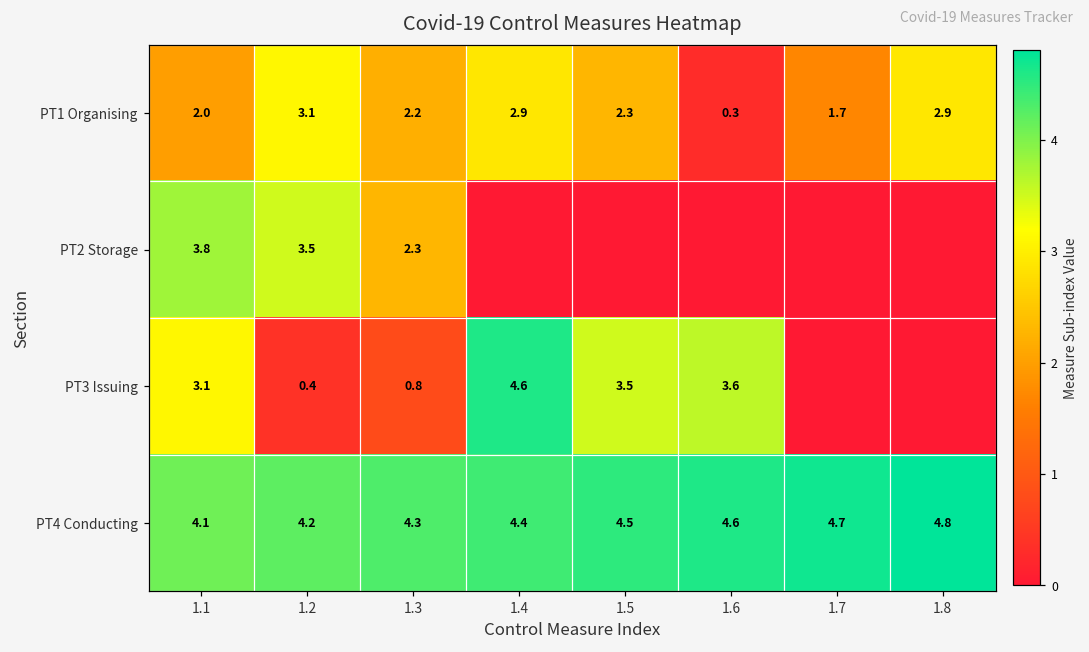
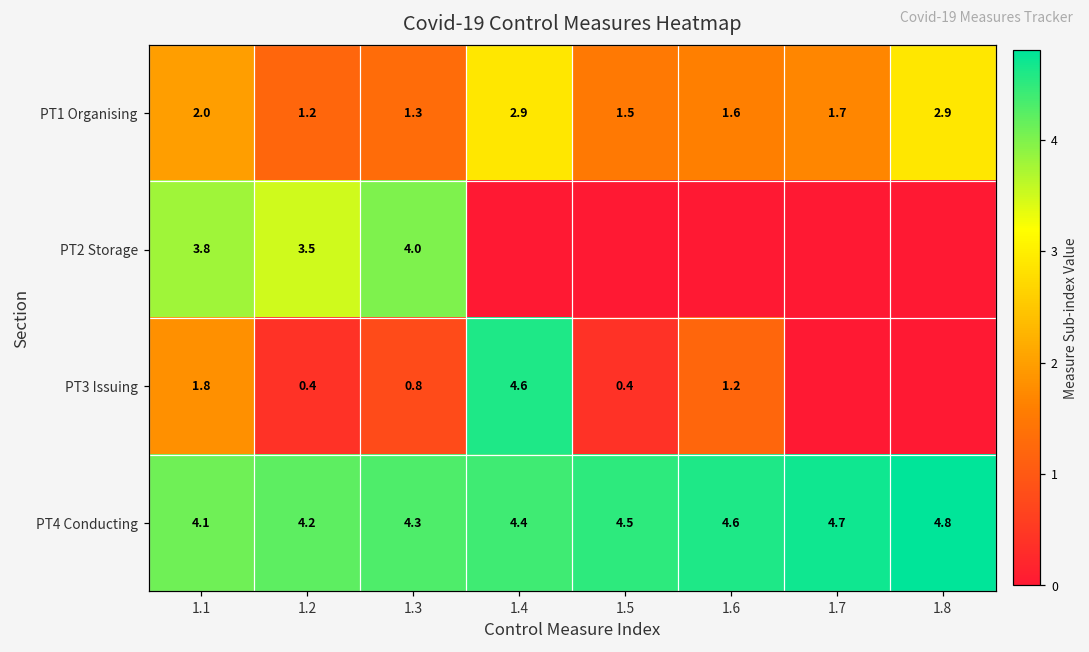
PT1 Organising, 1.2: 3.1 -> 1.2
PT1 Organising, 1.3: 2.2 -> 1.3
PT1 Organising, 1.5: 2.3 -> 1.5
PT1 Organising, 1.6: 0.3 -> 1.6
PT2 Storage, 1.3: 2.3 -> 4.0
PT3 Issuing, 1.1: 3.1 -> 1.8
PT3 Issuing, 1.5: 3.5 -> 0.4
PT3 Issuing, 1.6: 3.6 -> 1.2
